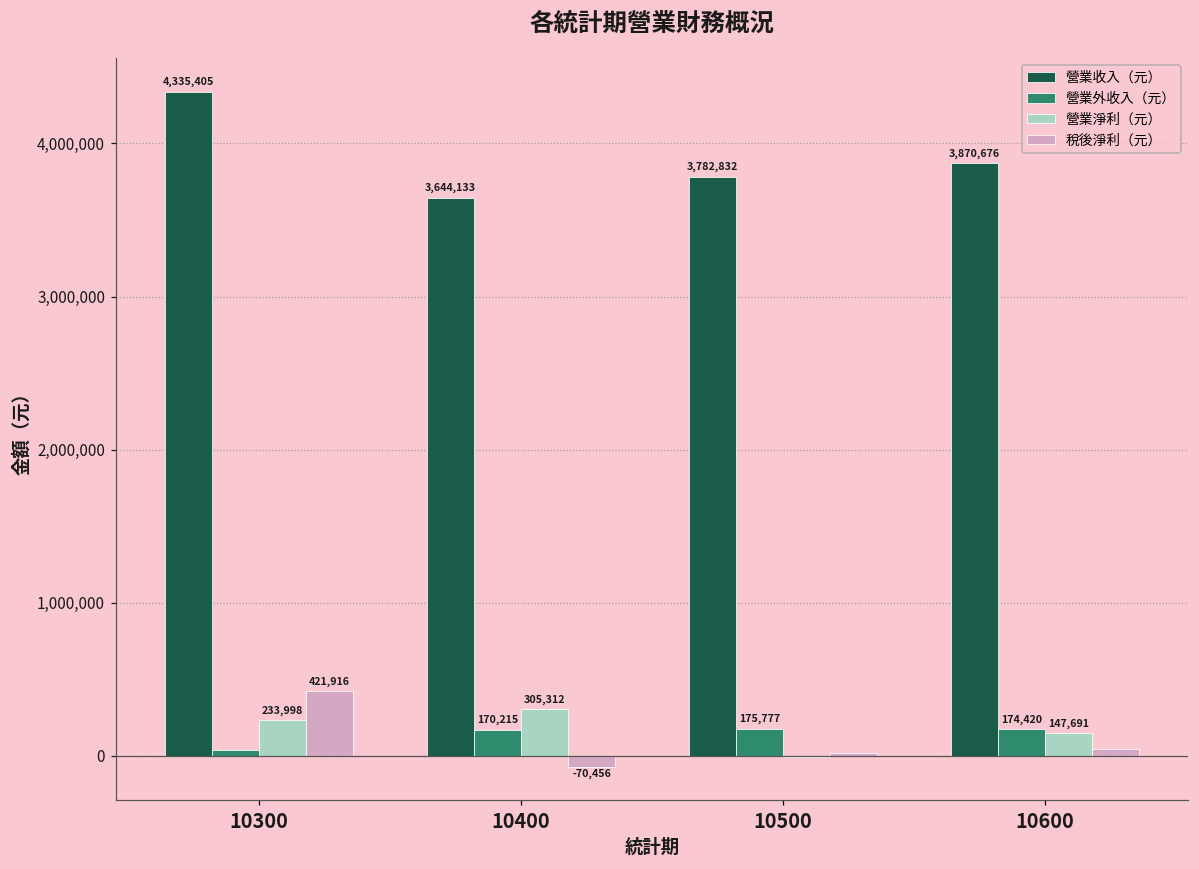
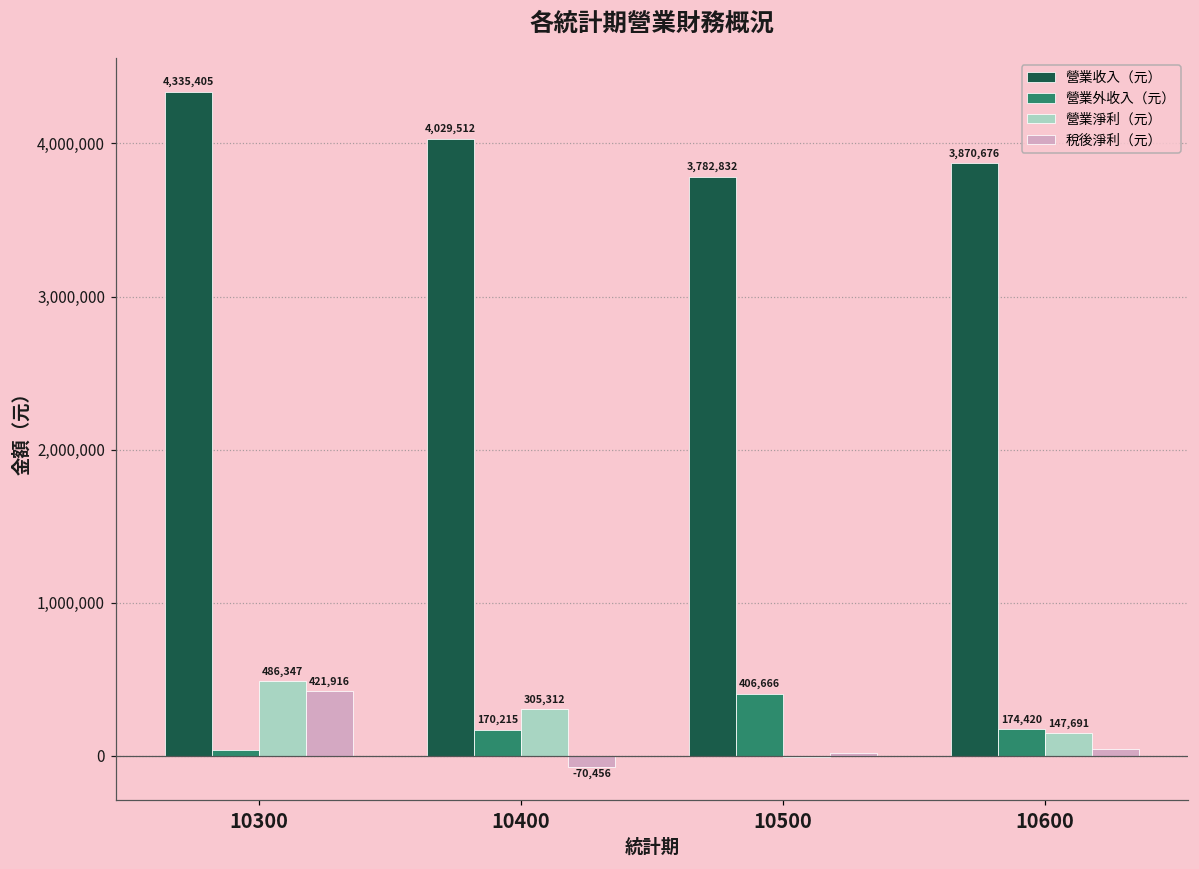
營業淨利（元）, 10300: 233,998 -> 486,347
營業收入（元）, 10400: 3,644,133 -> 4,029,512
營業外收入（元）, 10500: 175,777 -> 406,666
